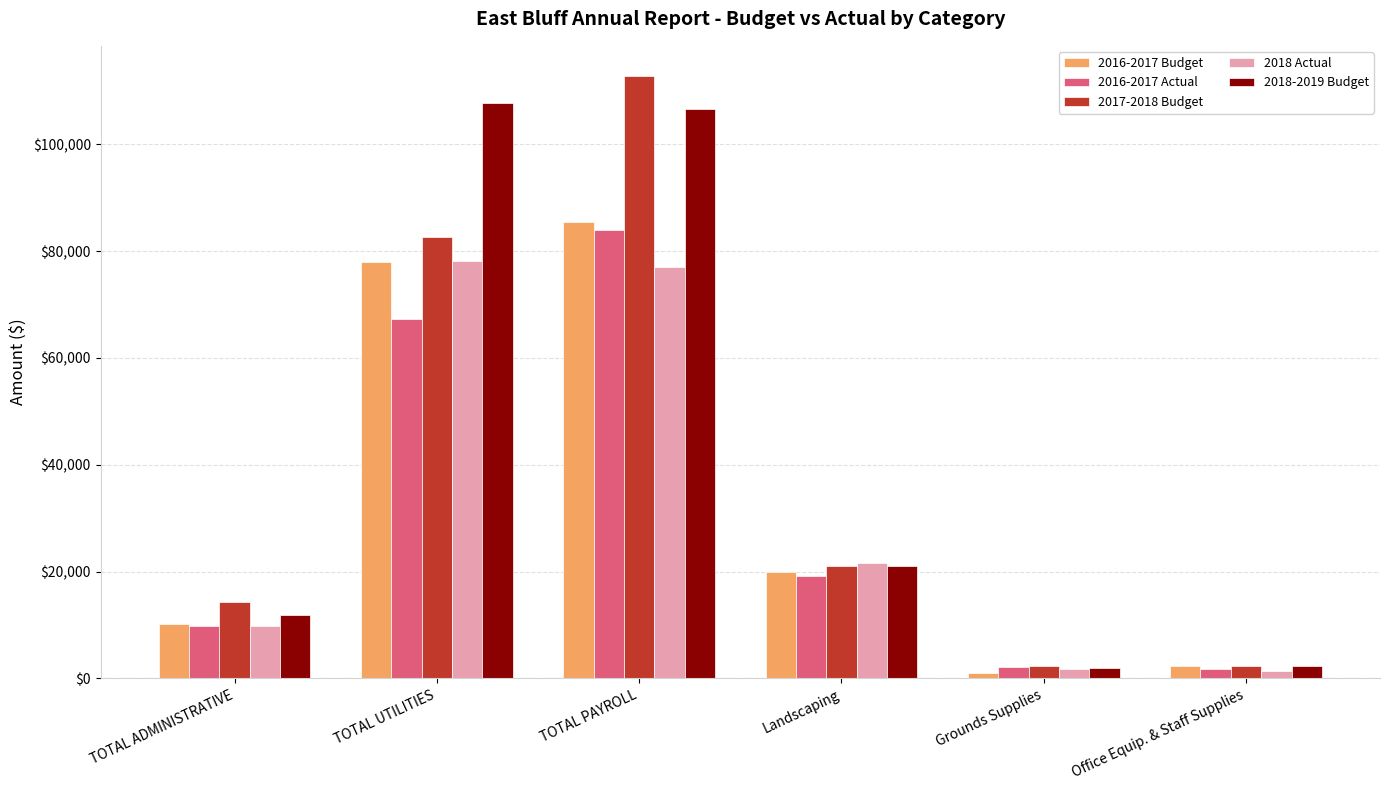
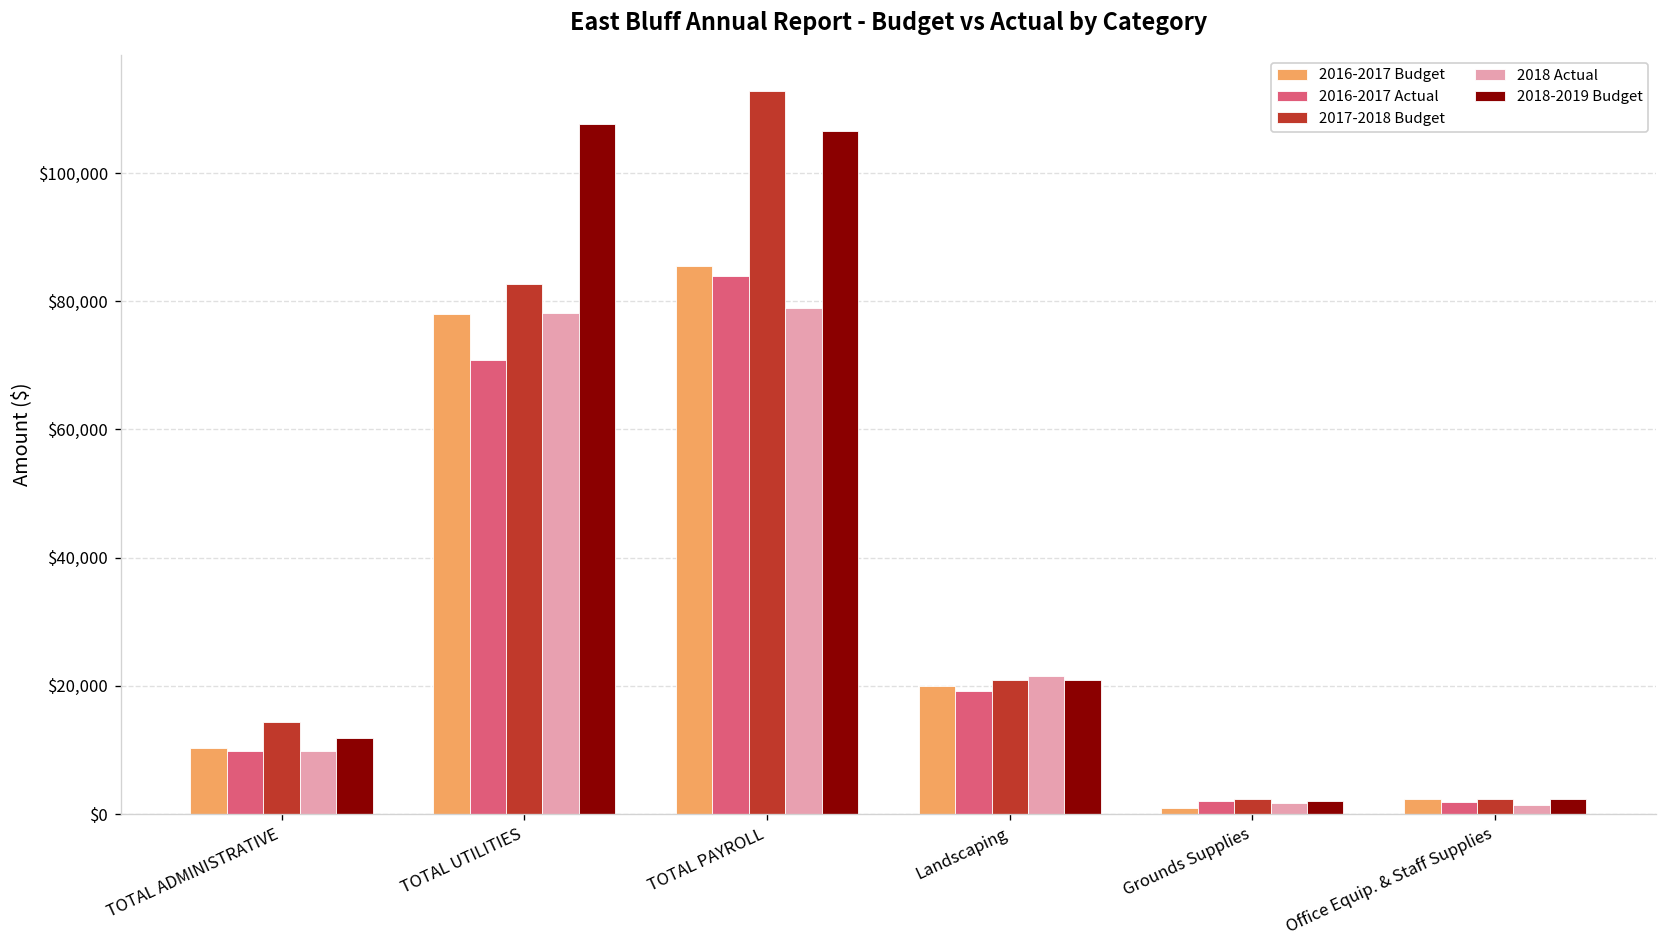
2016-2017 Actual, TOTAL UTILITIES: $67,000 -> $71,000
2018 Actual, TOTAL PAYROLL: $77,000 -> $79,000
